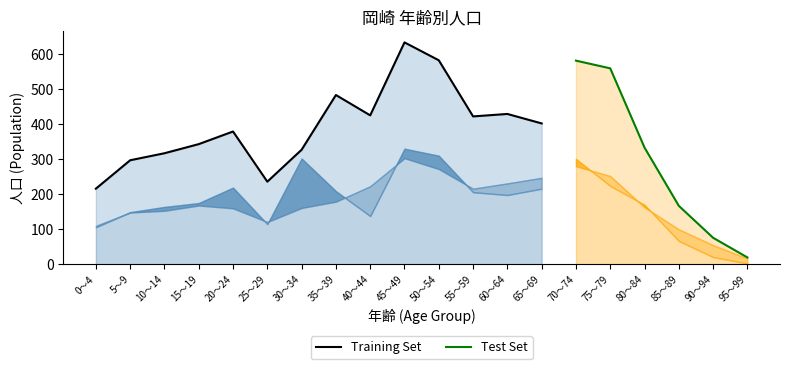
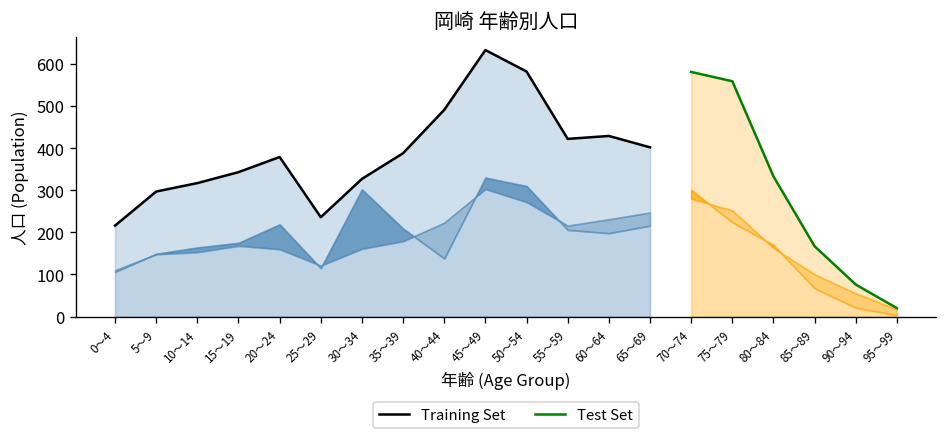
Training Set, 35～39: 480 -> 390
Training Set, 40～44: 430 -> 490
